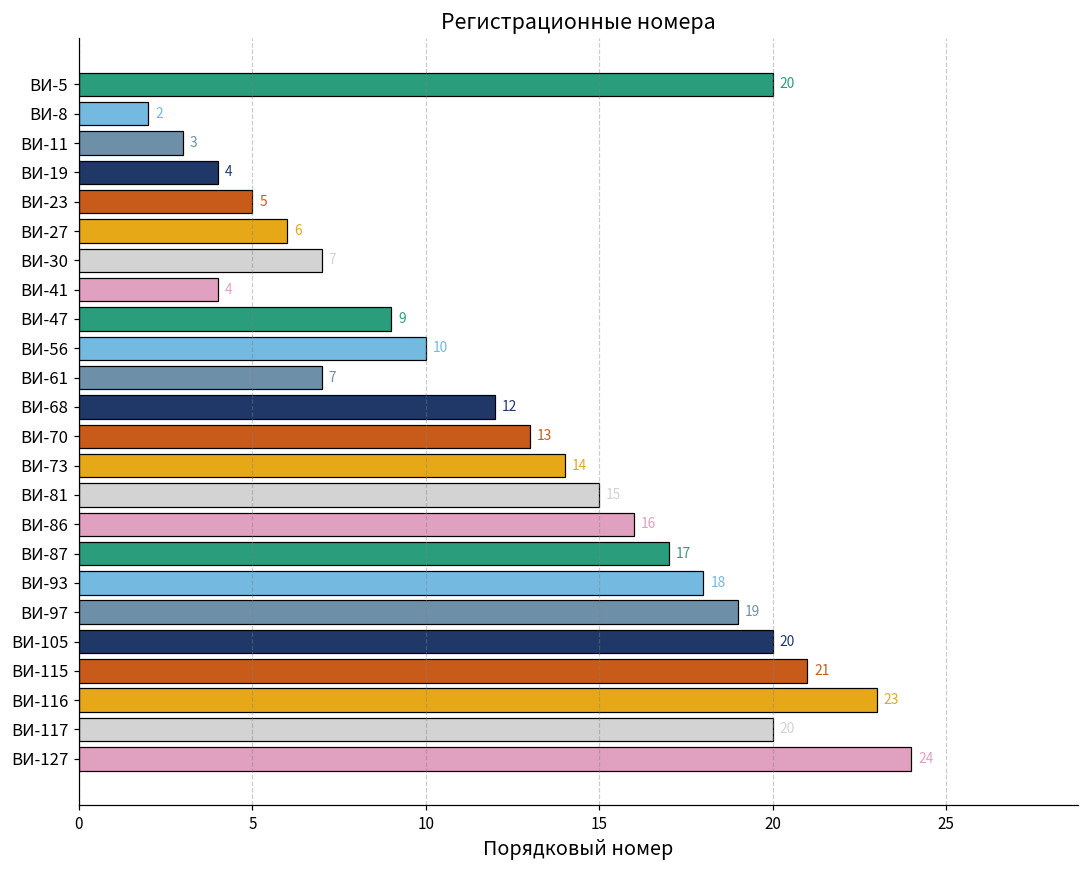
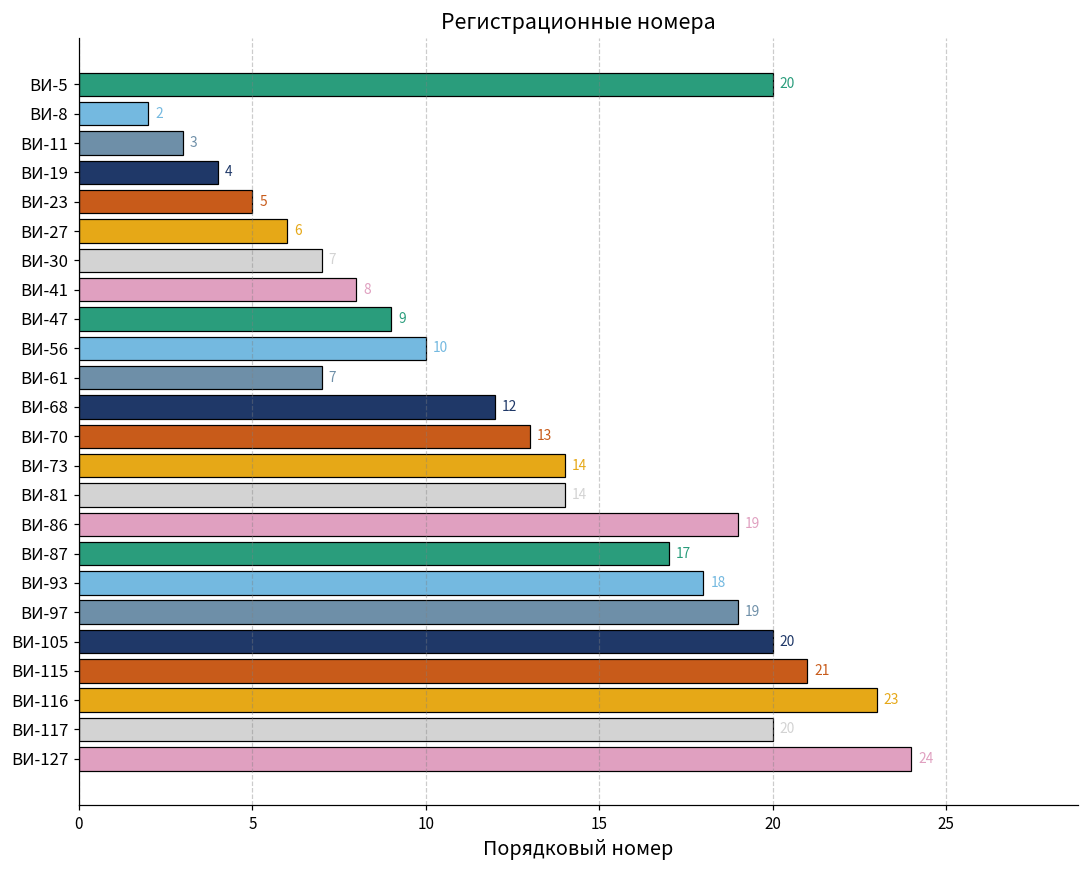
ВИ-41: 4 -> 8
ВИ-81: 15 -> 14
ВИ-86: 16 -> 19
